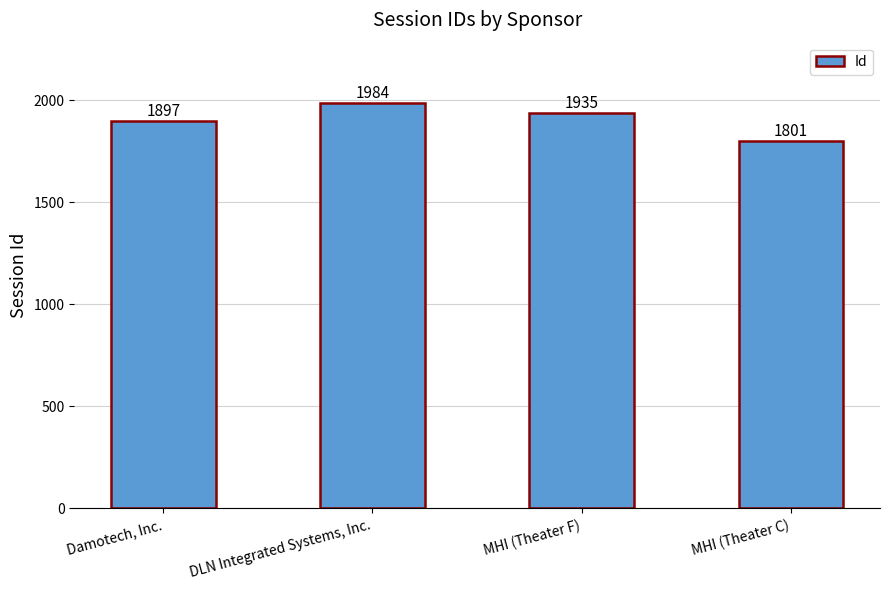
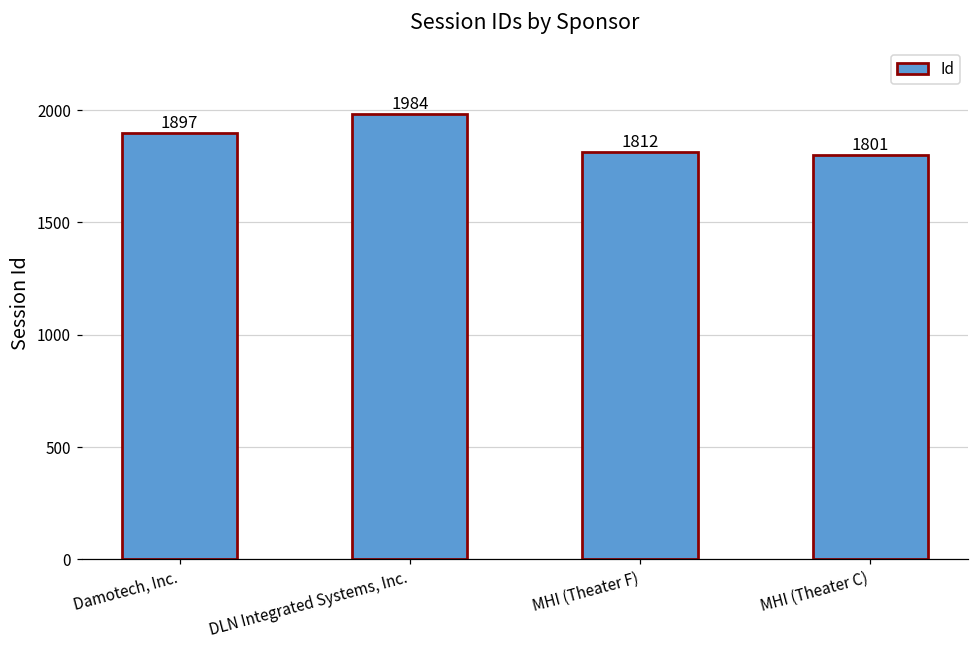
MHI (Theater F): 1935 -> 1812
